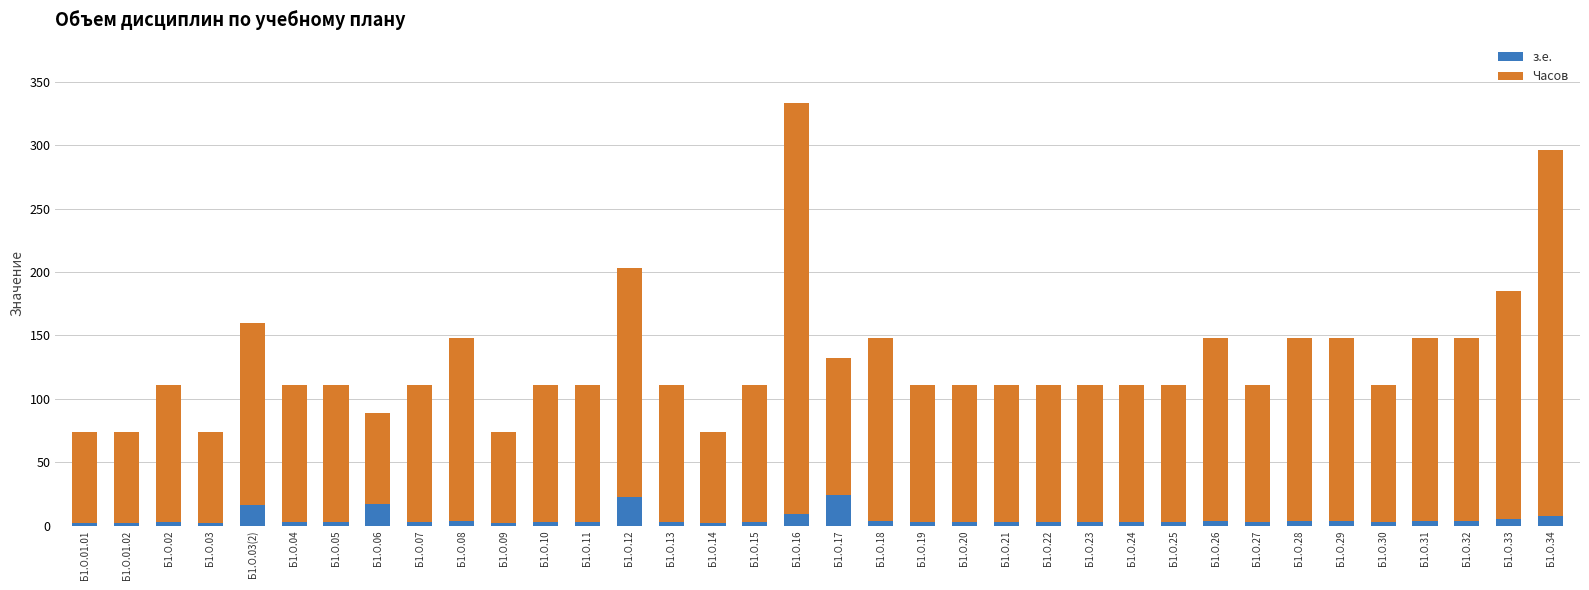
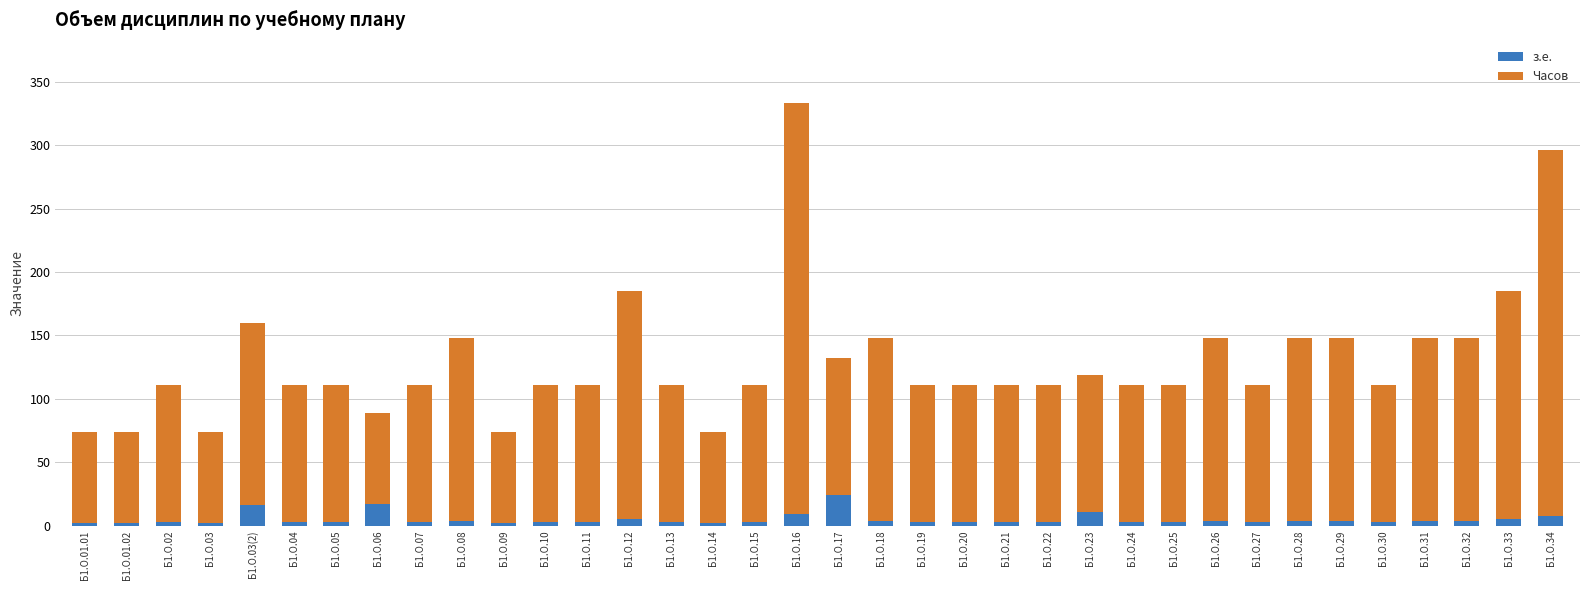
з.е., Б1.О.12: 23 -> 5
з.е., Б1.О.23: 3 -> 11
